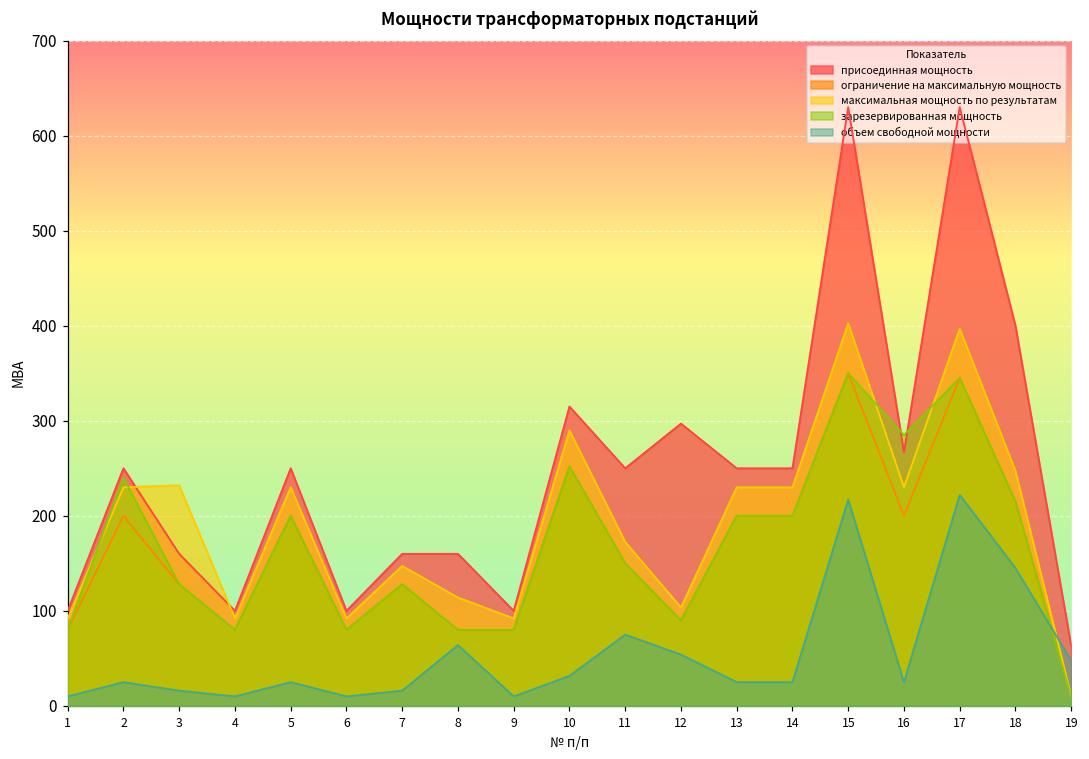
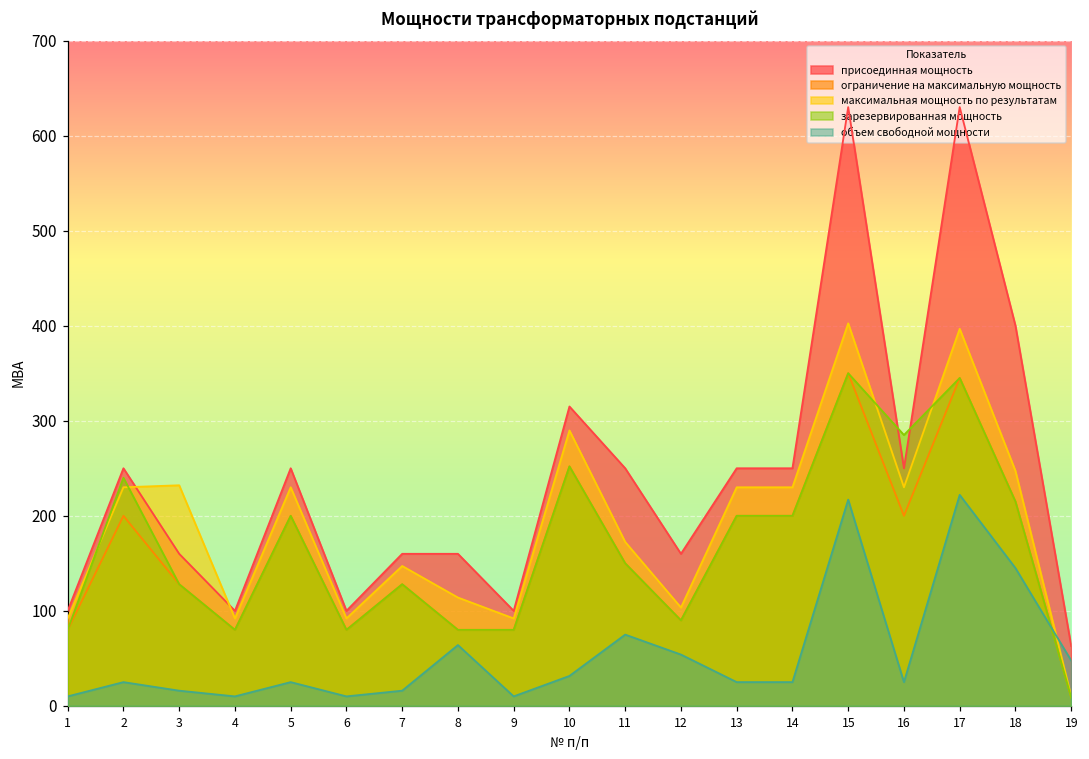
присоединная мощность, 12: 300 -> 160
присоединная мощность, 16: 270 -> 250
